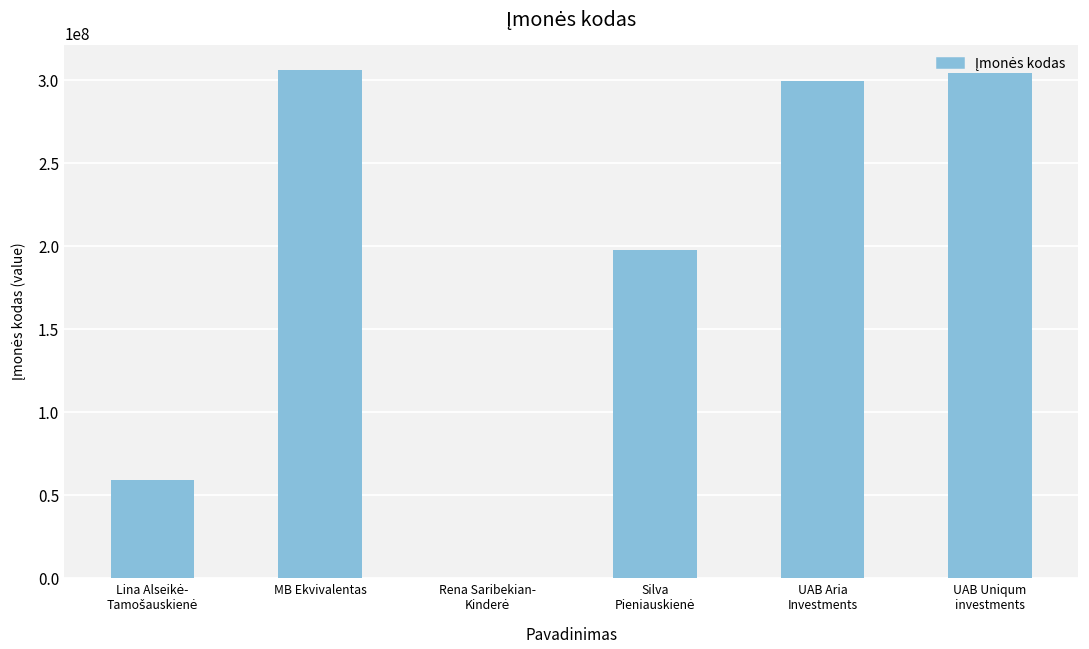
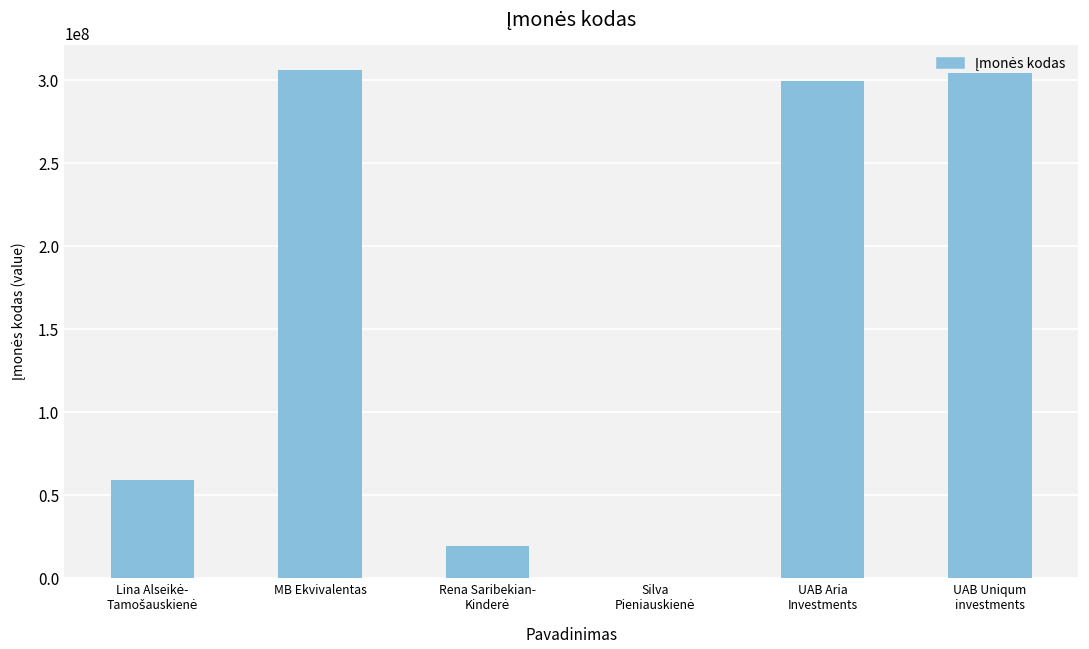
Rena Saribekian- Kinderė: 0 -> 19000000
Silva Pieniauskienė: 198000000 -> 0
